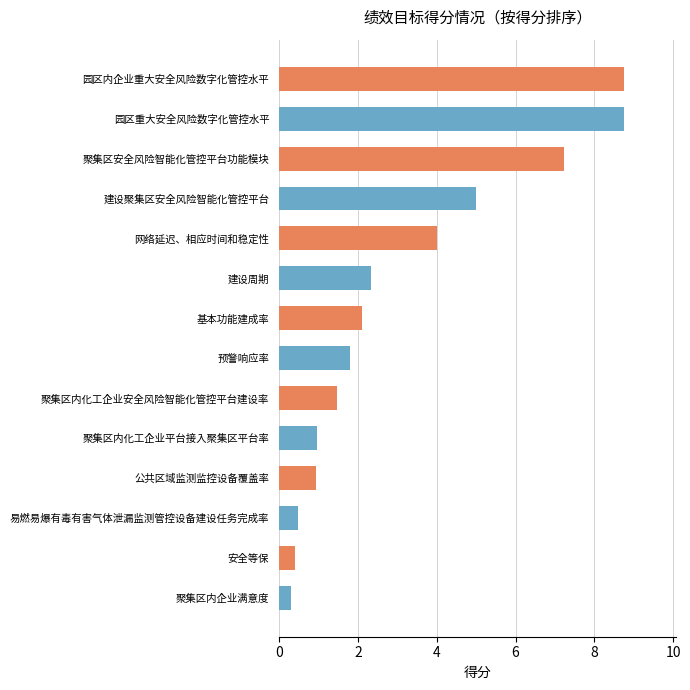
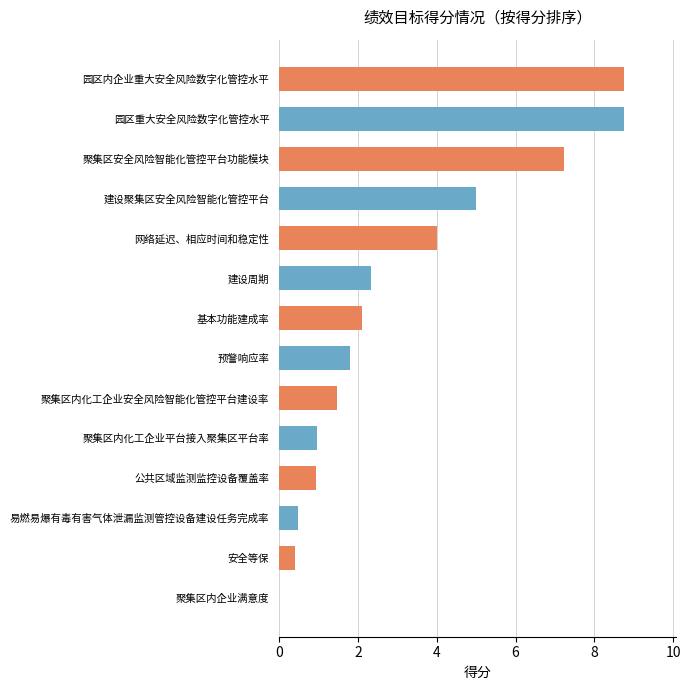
聚集区内企业满意度: 0.3 -> 0.0
